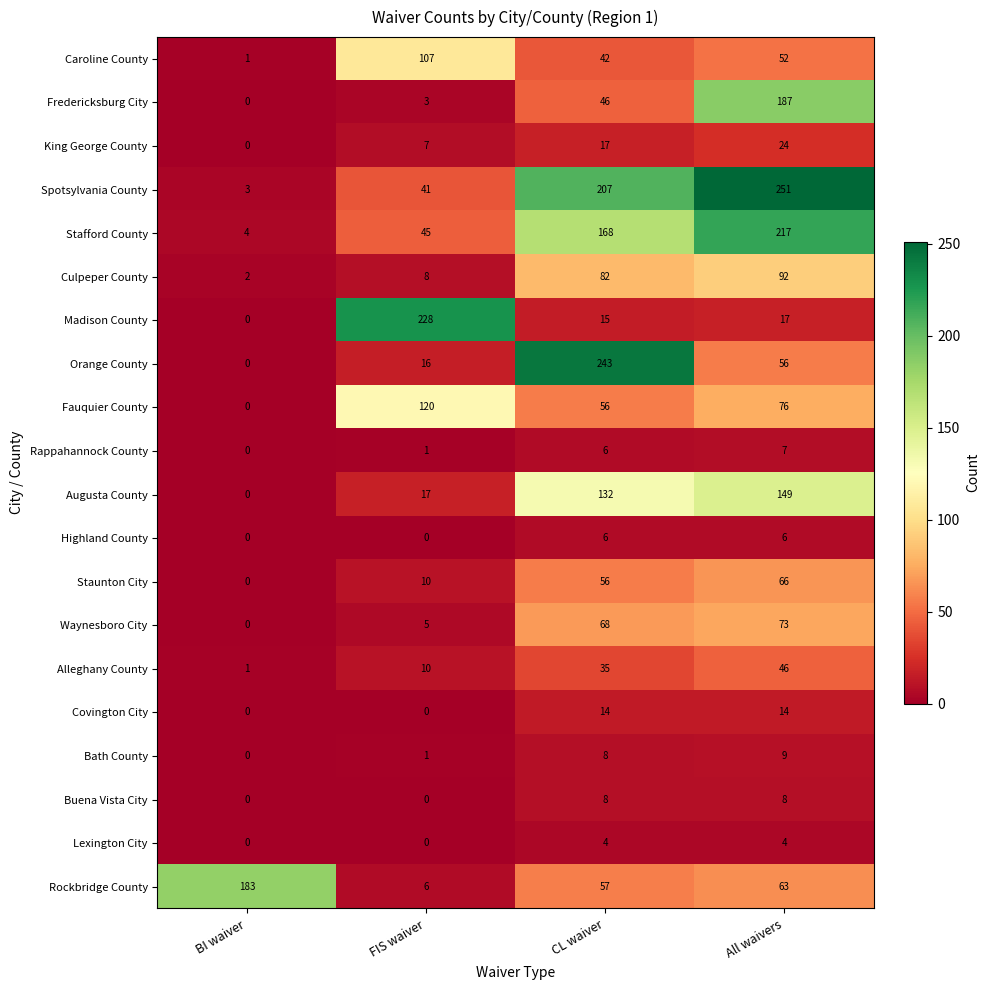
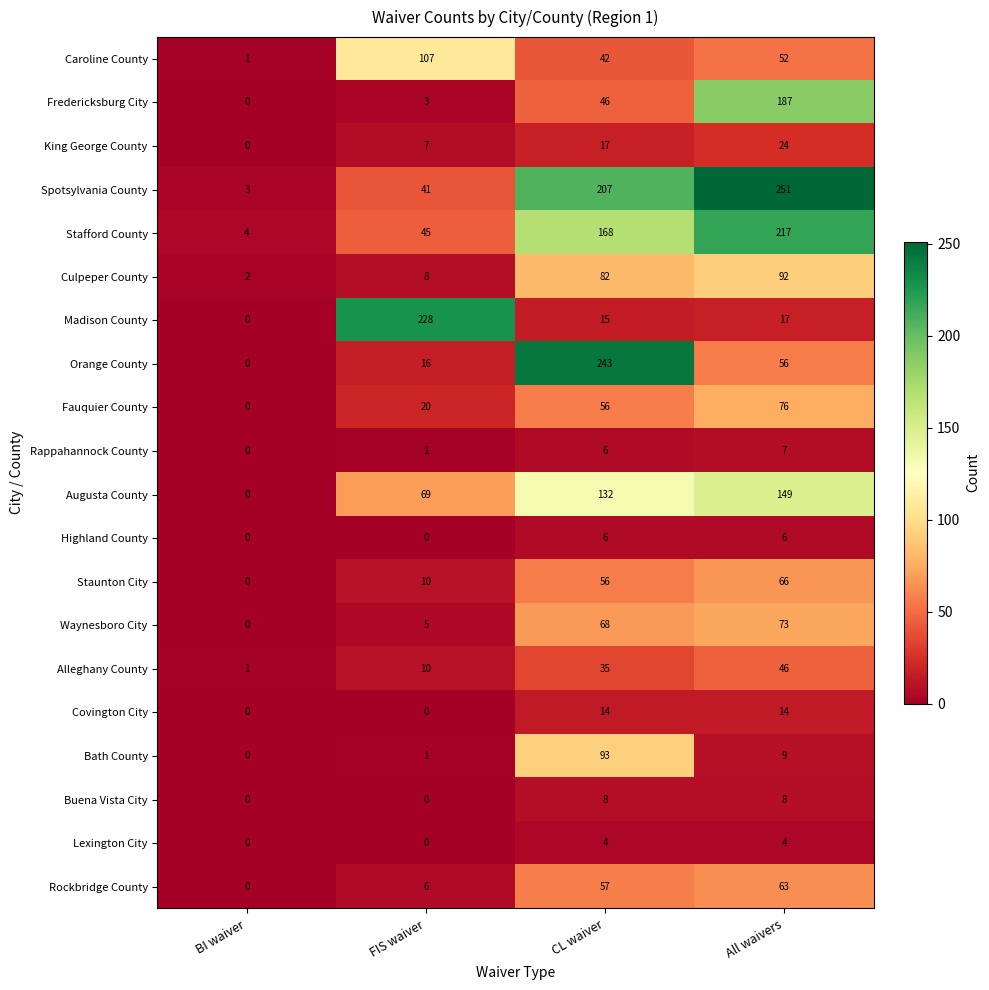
Fauquier County, FIS waiver: 120 -> 20
Augusta County, FIS waiver: 17 -> 69
Bath County, CL waiver: 8 -> 93
Rockbridge County, BI waiver: 183 -> 0
